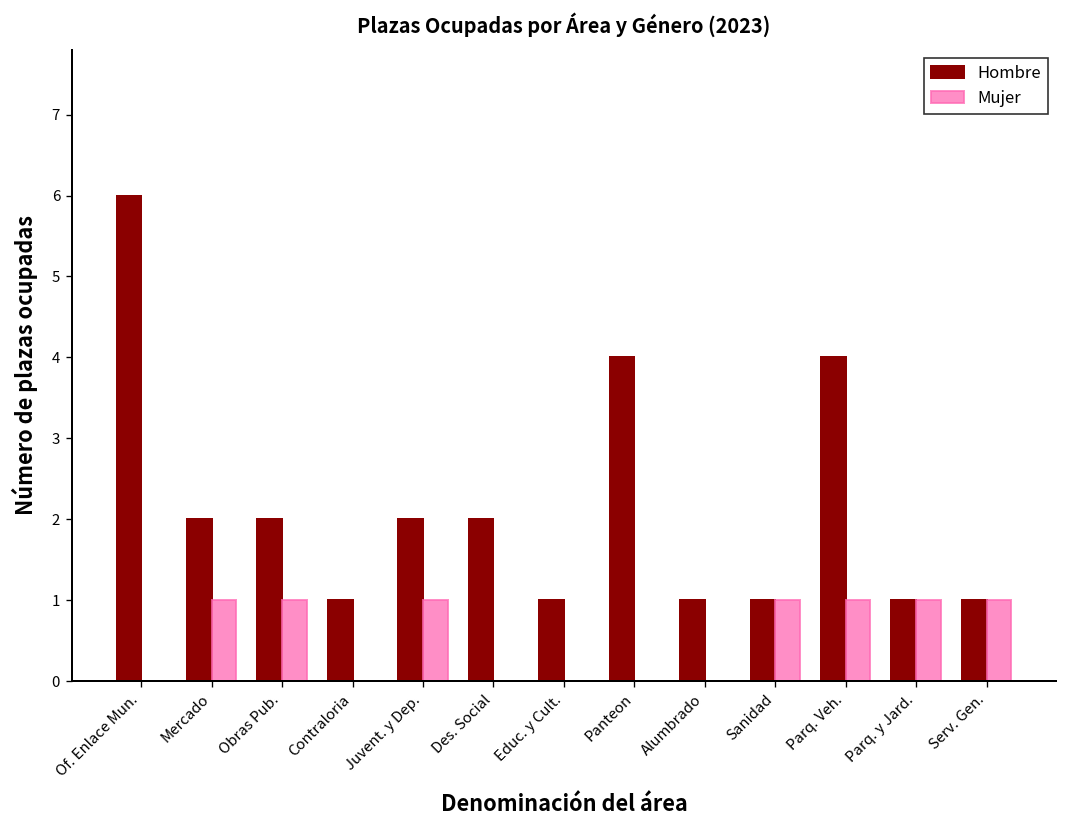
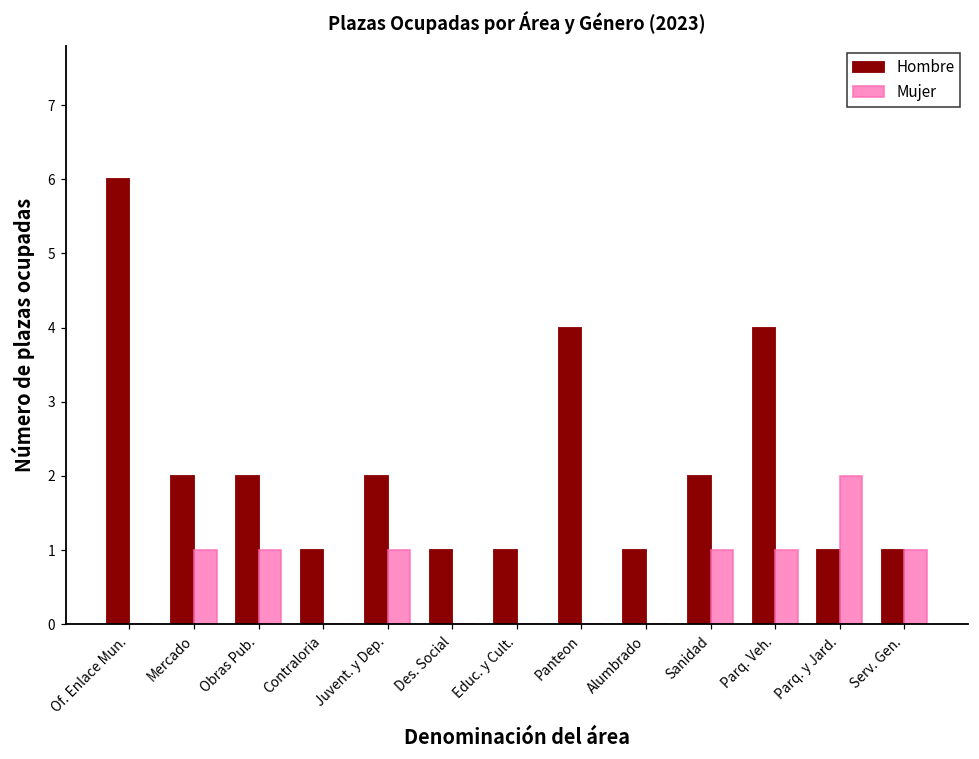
Hombre, Des. Social: 2 -> 1
Hombre, Sanidad: 1 -> 2
Mujer, Parq. y Jard.: 1 -> 2
